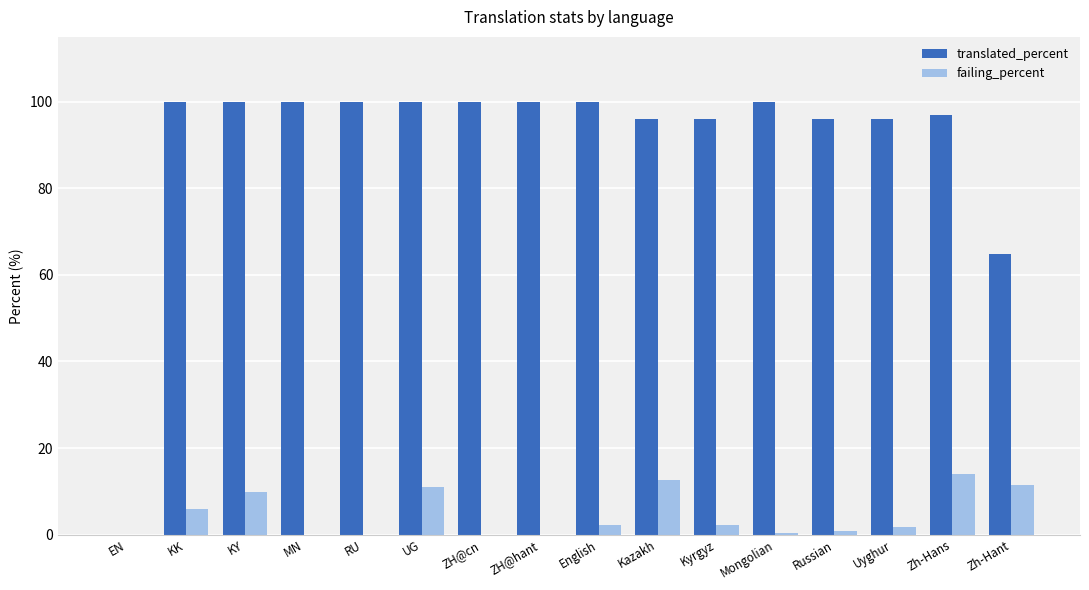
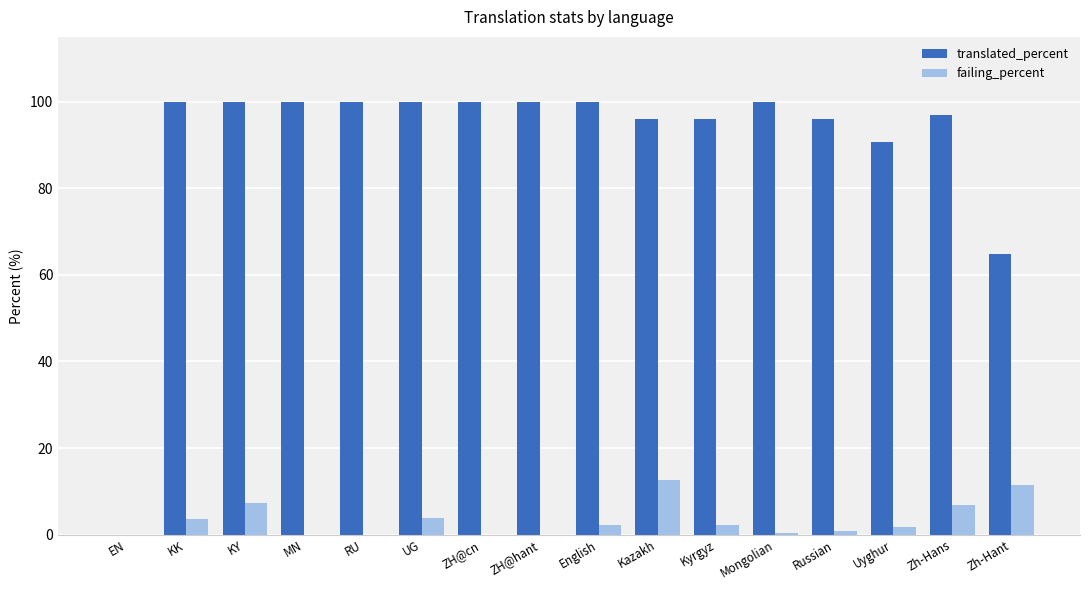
failing_percent, KK: 6 -> 4
failing_percent, KY: 10 -> 7
failing_percent, UG: 11 -> 4
translated_percent, Uyghur: 96 -> 91
failing_percent, Zh-Hans: 14 -> 7
